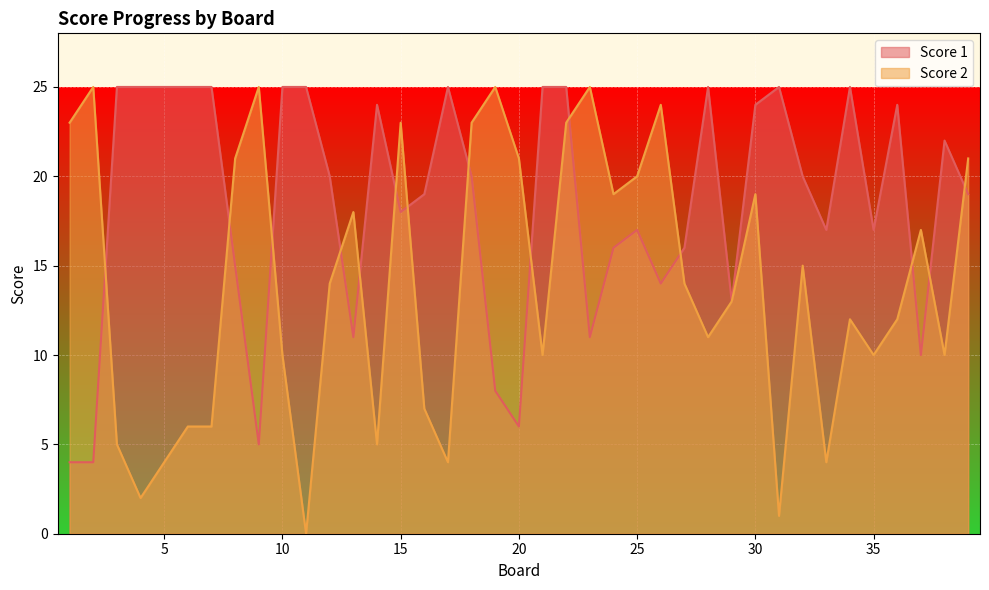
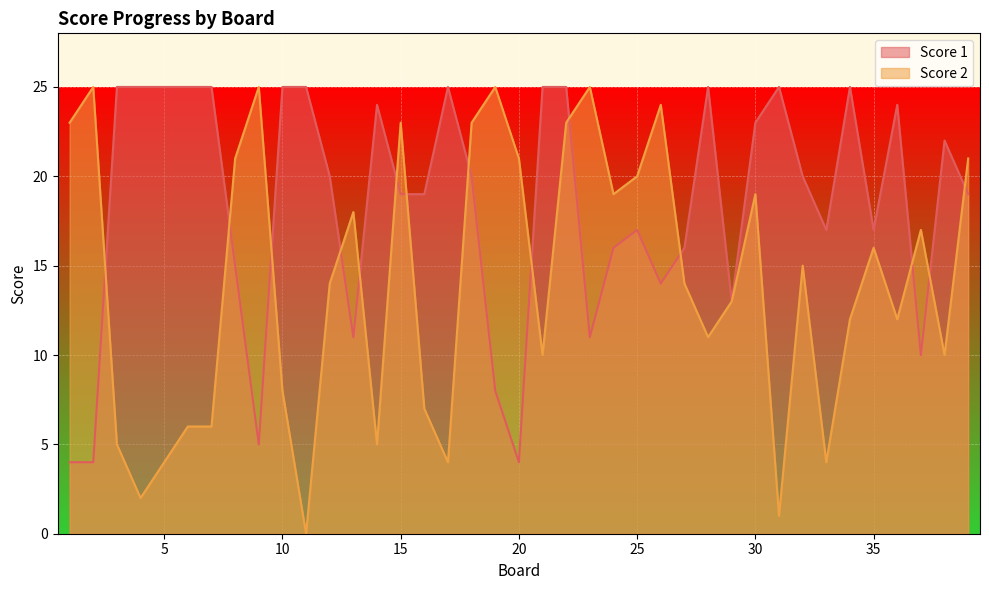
Score 2, 10: 10 -> 8
Score 1, 15: 18 -> 19
Score 1, 20: 6 -> 4
Score 1, 30: 24 -> 23
Score 2, 35: 10 -> 16
